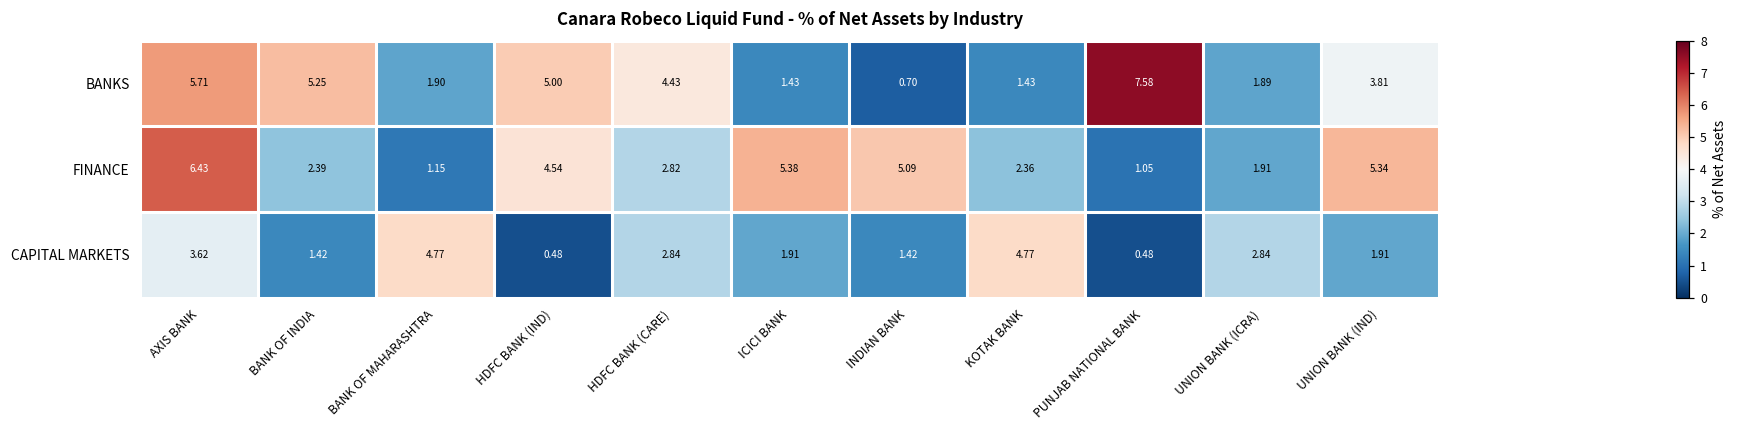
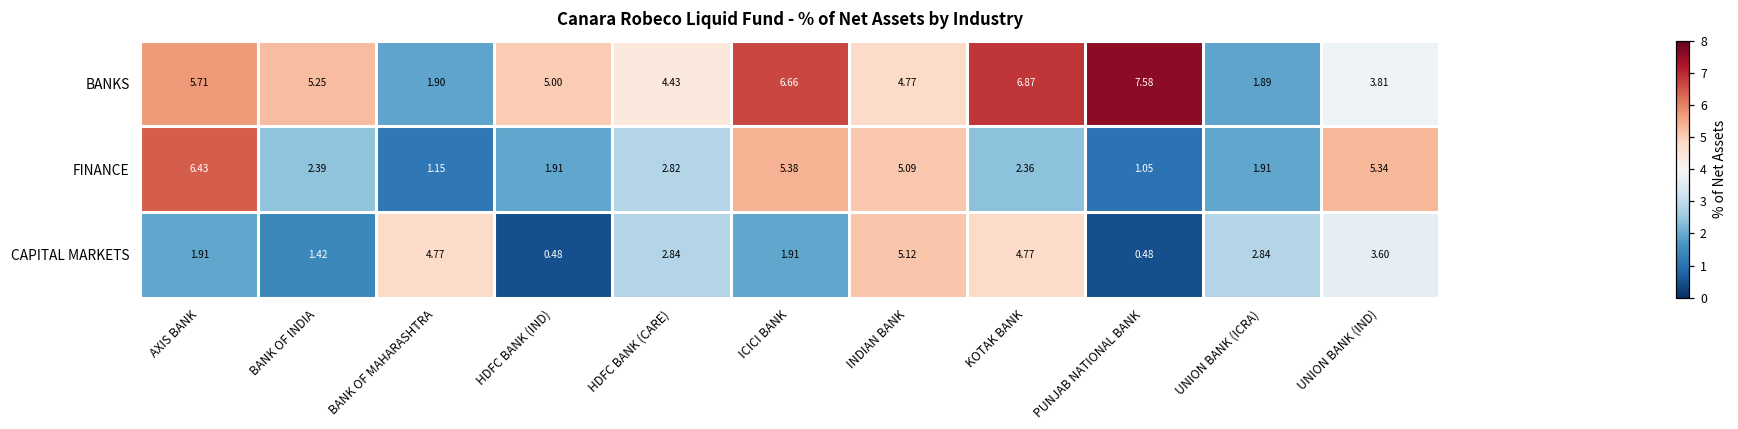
BANKS, ICICI BANK: 1.43 -> 6.66
BANKS, INDIAN BANK: 0.70 -> 4.77
BANKS, KOTAK BANK: 1.43 -> 6.87
FINANCE, HDFC BANK (IND): 4.54 -> 1.91
CAPITAL MARKETS, AXIS BANK: 3.62 -> 1.91
CAPITAL MARKETS, INDIAN BANK: 1.42 -> 5.12
CAPITAL MARKETS, UNION BANK (IND): 1.91 -> 3.60
